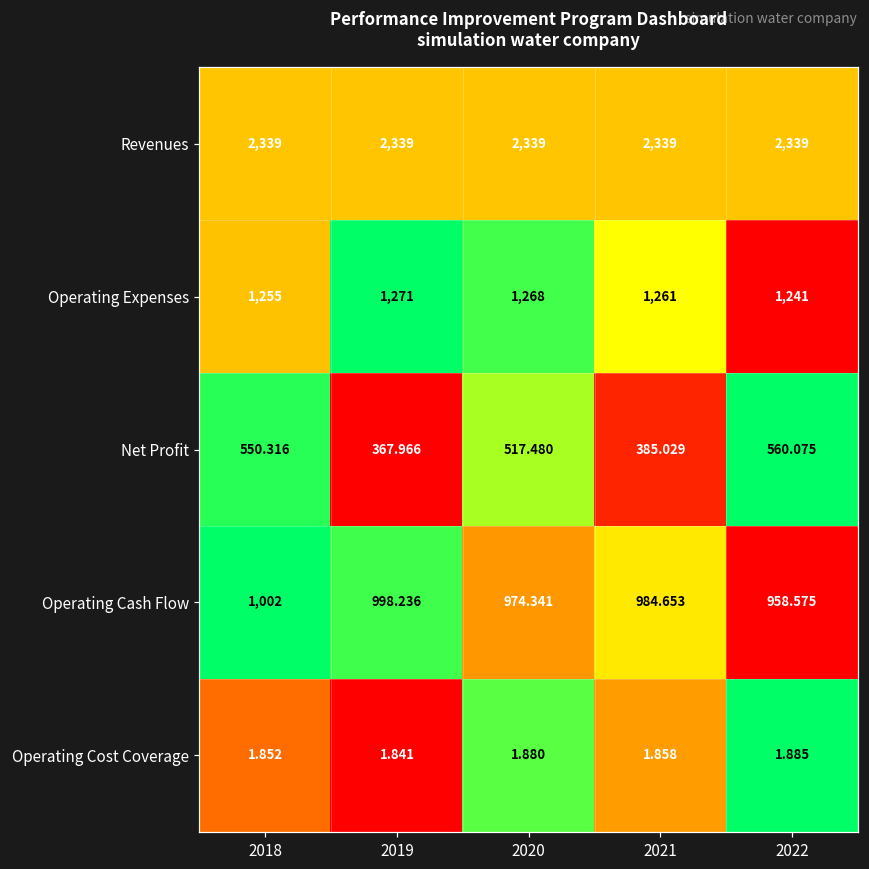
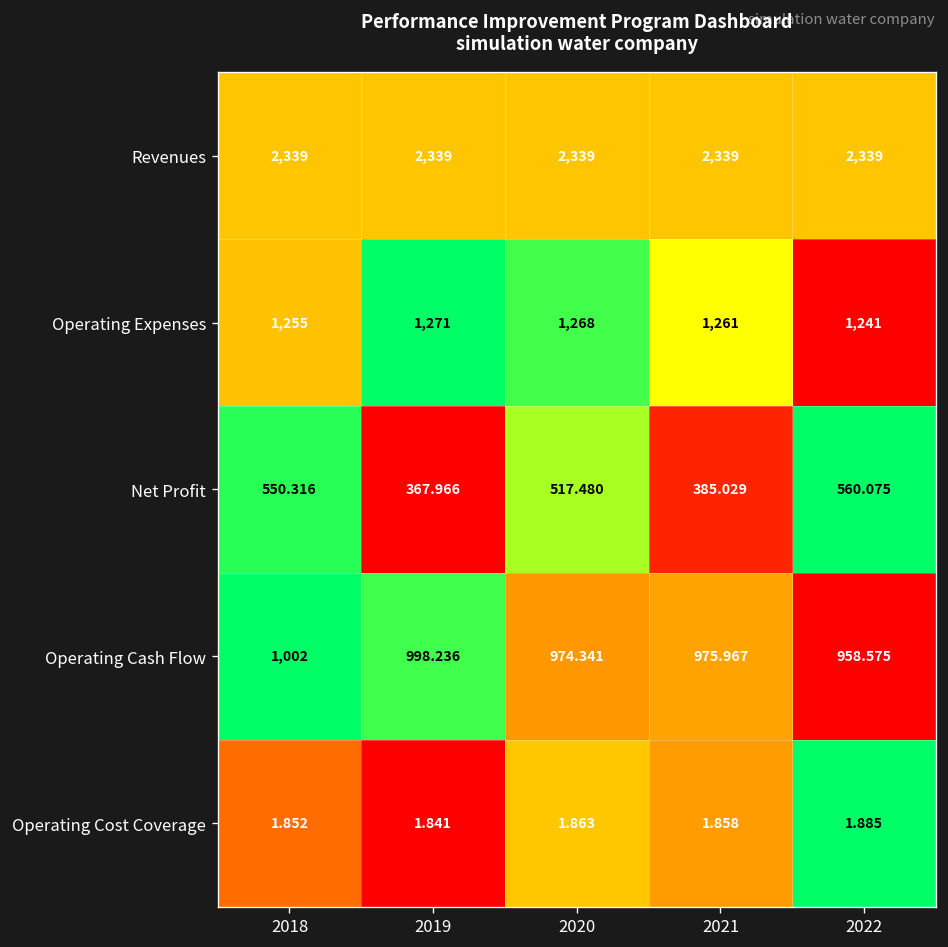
Operating Cash Flow, 2021: 984.653 -> 975.967
Operating Cost Coverage, 2020: 1.880 -> 1.863
